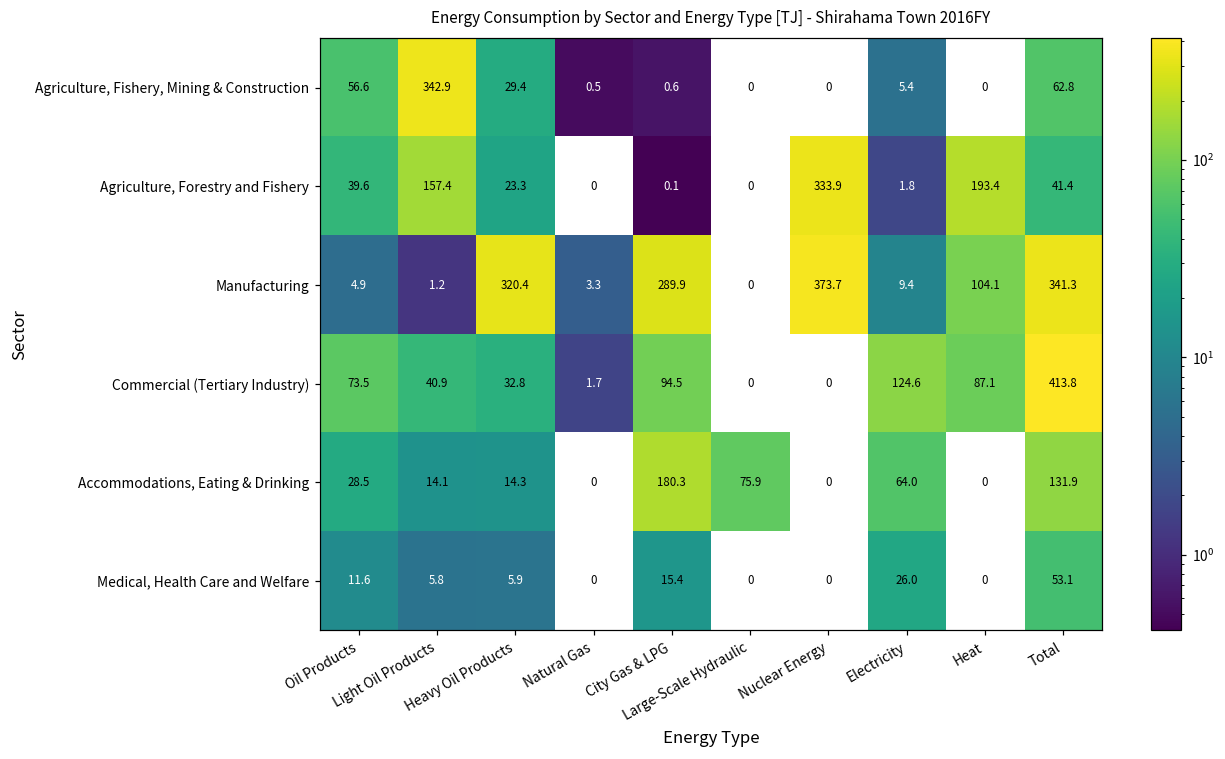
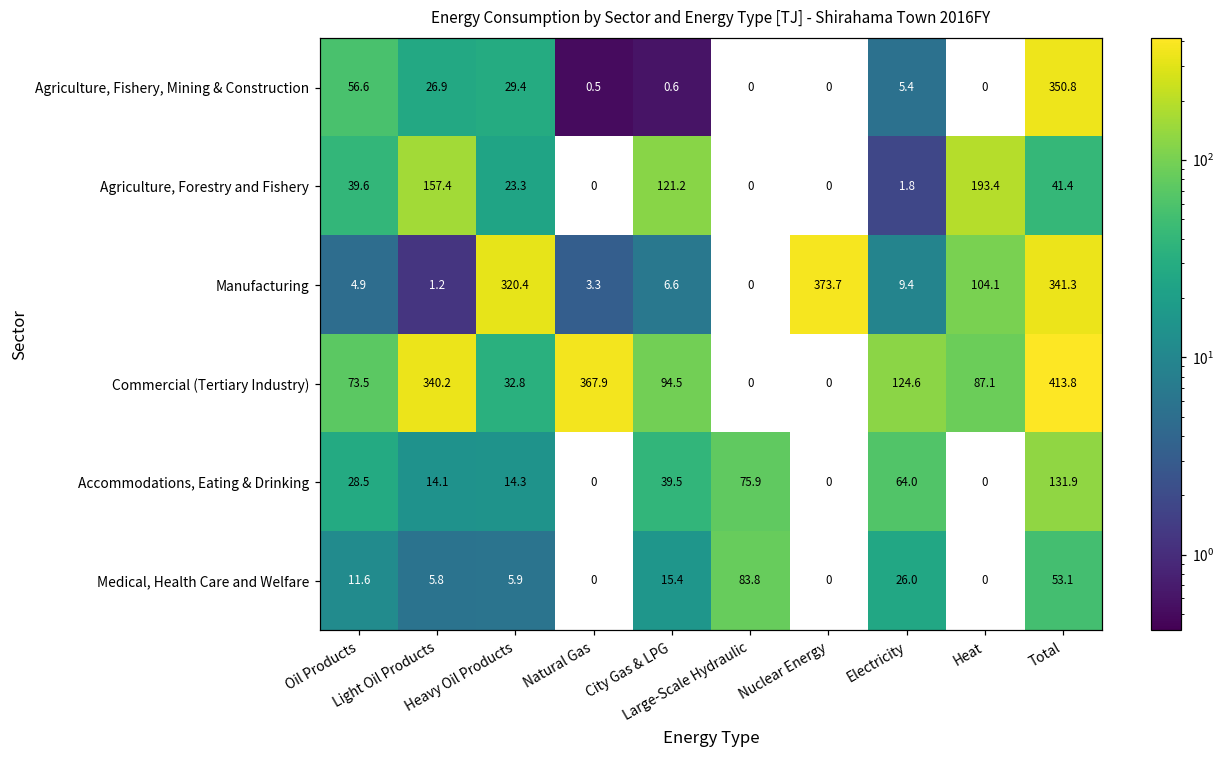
Agriculture, Fishery, Mining & Construction, Light Oil Products: 342.9 -> 26.9
Agriculture, Fishery, Mining & Construction, Total: 62.8 -> 350.8
Agriculture, Forestry and Fishery, City Gas & LPG: 0.1 -> 121.2
Agriculture, Forestry and Fishery, Nuclear Energy: 333.9 -> 0
Manufacturing, City Gas & LPG: 289.9 -> 6.6
Commercial (Tertiary Industry), Light Oil Products: 40.9 -> 340.2
Commercial (Tertiary Industry), Natural Gas: 1.7 -> 367.9
Accommodations, Eating & Drinking, City Gas & LPG: 180.3 -> 39.5
Medical, Health Care and Welfare, Large-Scale Hydraulic: 0 -> 83.8
